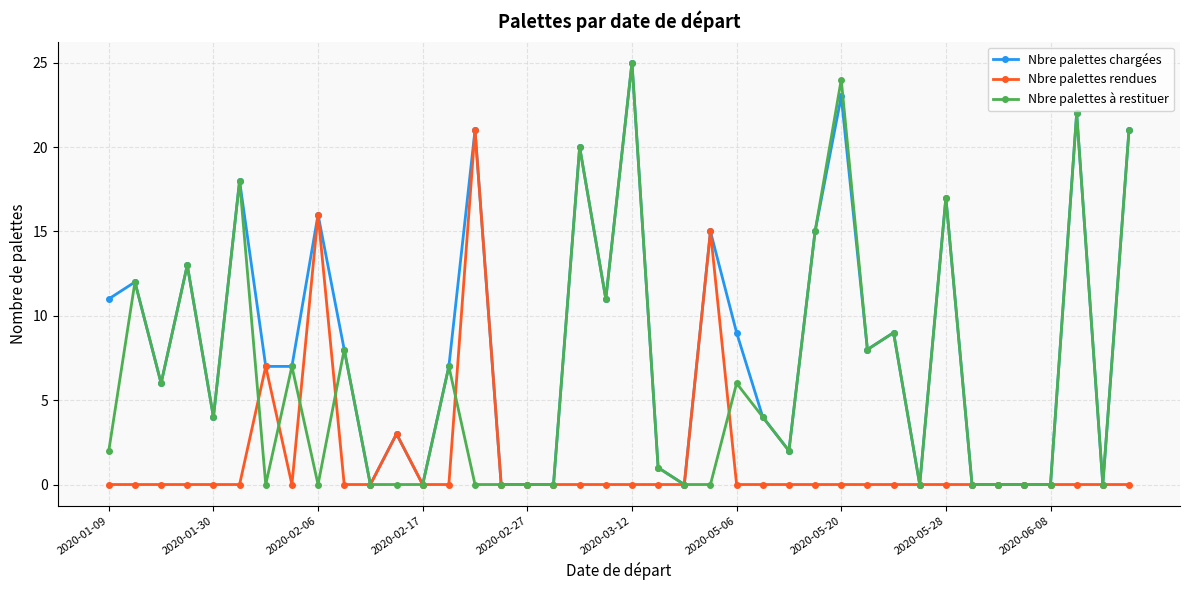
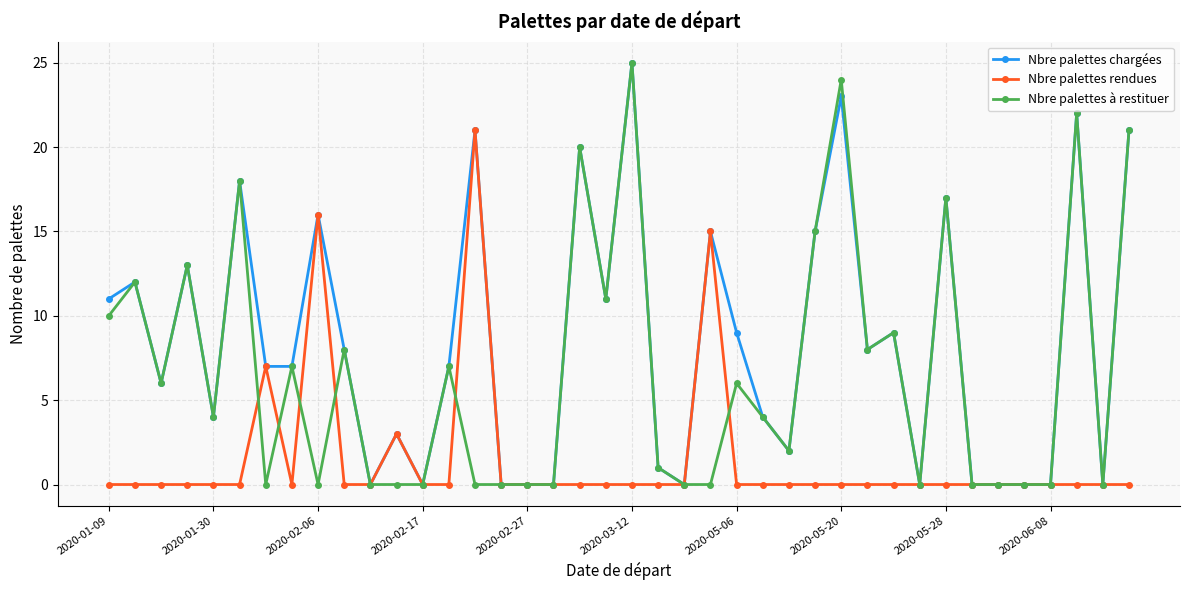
Nbre palettes à restituer, 2020-01-09: 2 -> 10
